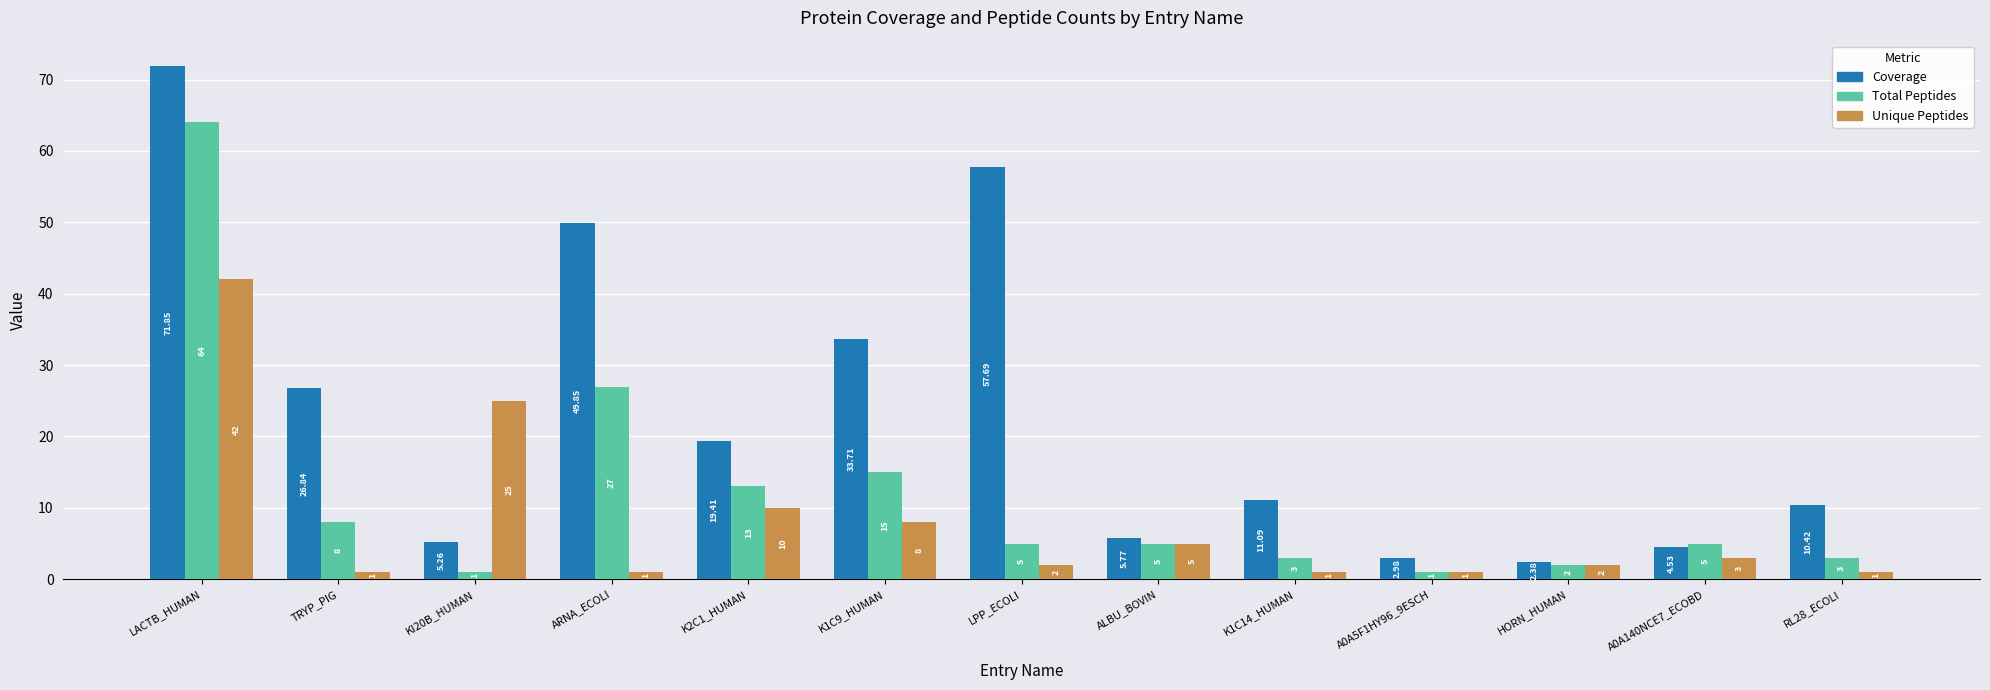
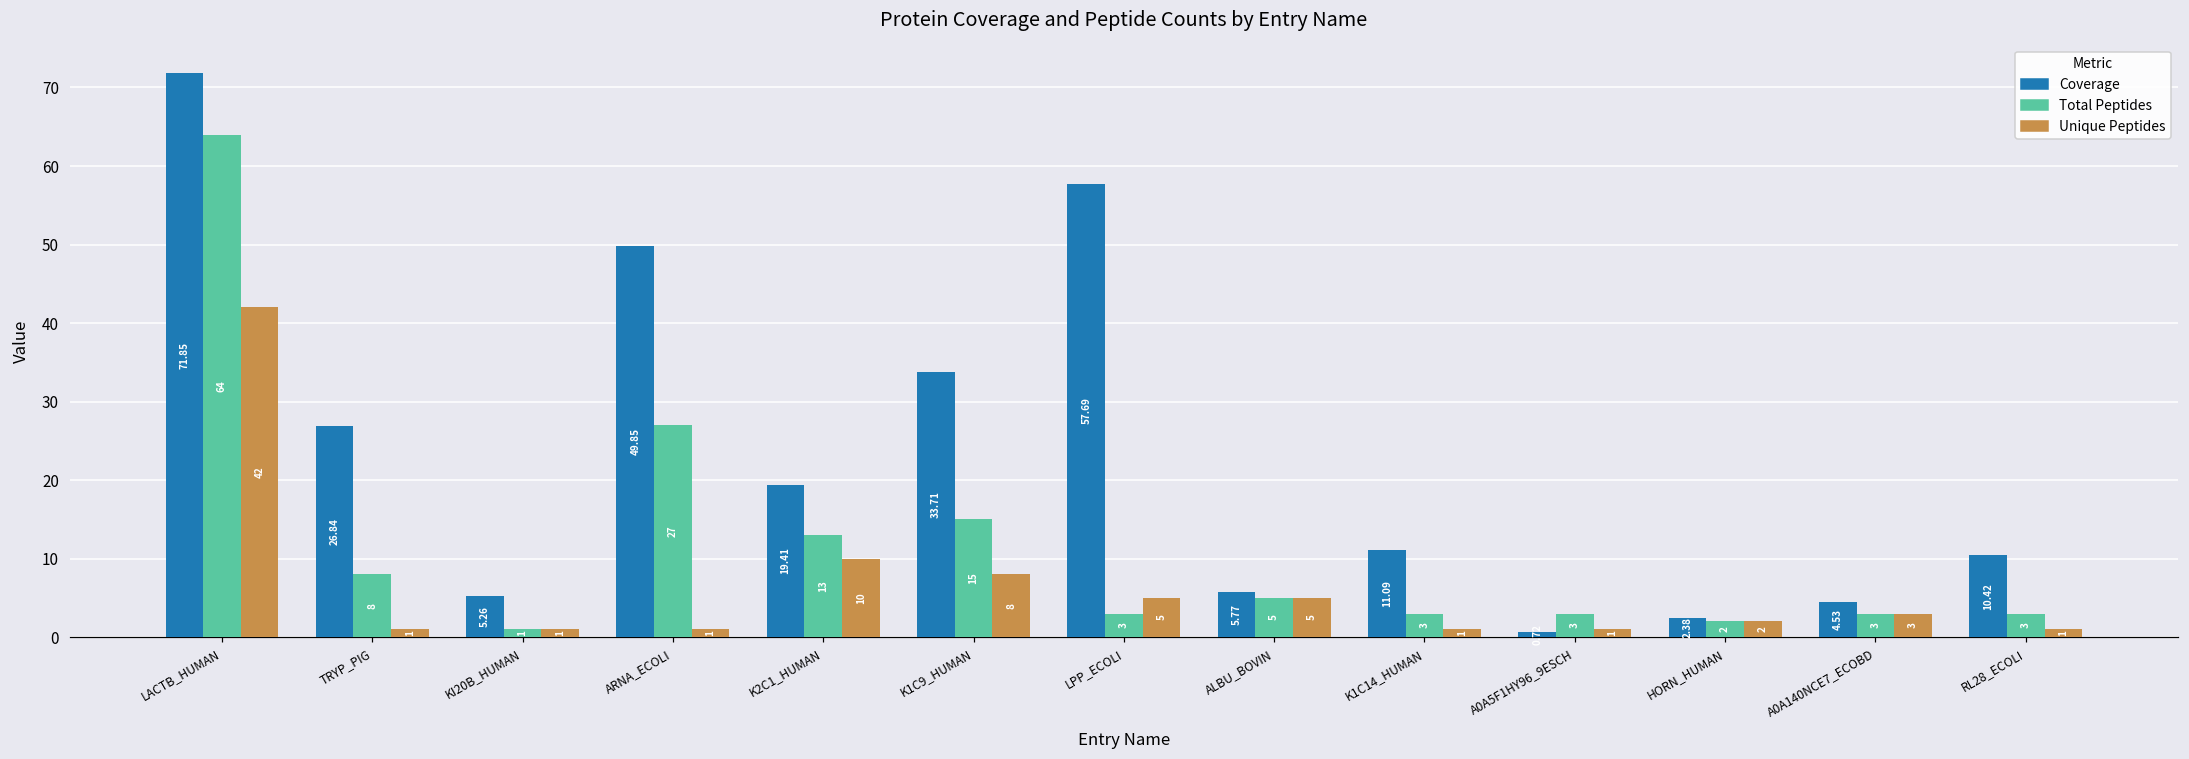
Unique Peptides, KI20B_HUMAN: 25 -> 1
Total Peptides, LPP_ECOLI: 5 -> 3
Unique Peptides, LPP_ECOLI: 2 -> 5
Coverage, A0A5F1HY96_9ESCH: 3 -> 1
Total Peptides, A0A5F1HY96_9ESCH: 1 -> 3
Total Peptides, A0A140NCE7_ECOBD: 5 -> 3
